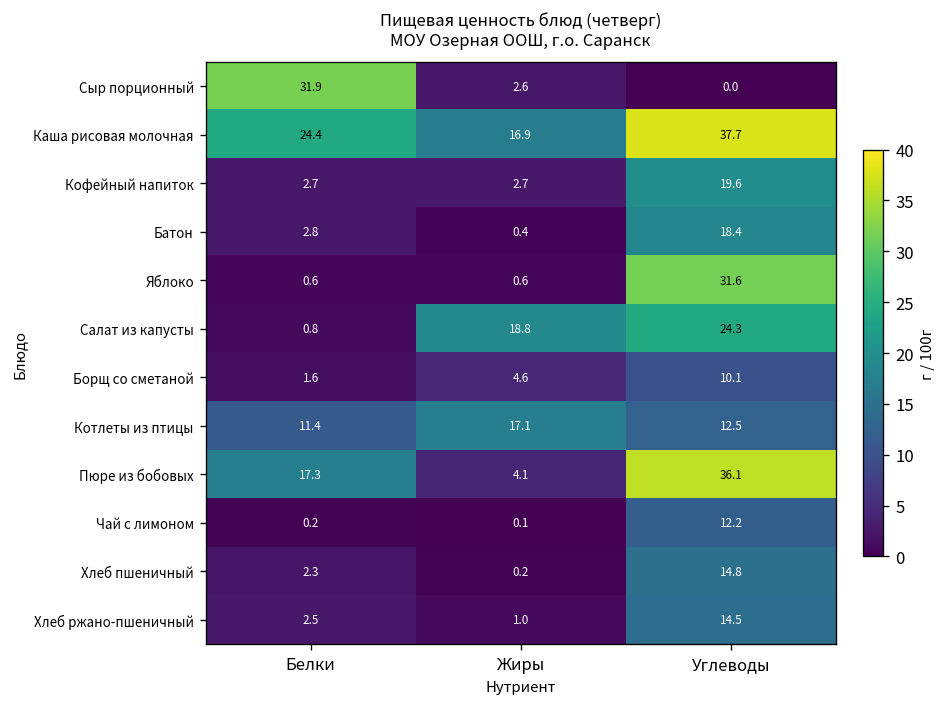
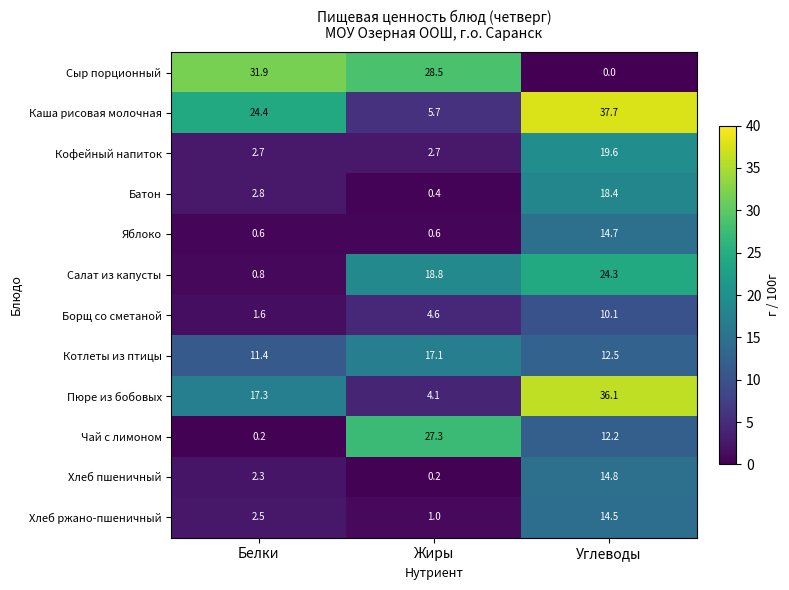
Сыр порционный, Жиры: 2.6 -> 28.5
Каша рисовая молочная, Жиры: 16.9 -> 5.7
Яблоко, Углеводы: 31.6 -> 14.7
Чай с лимоном, Жиры: 0.1 -> 27.3
